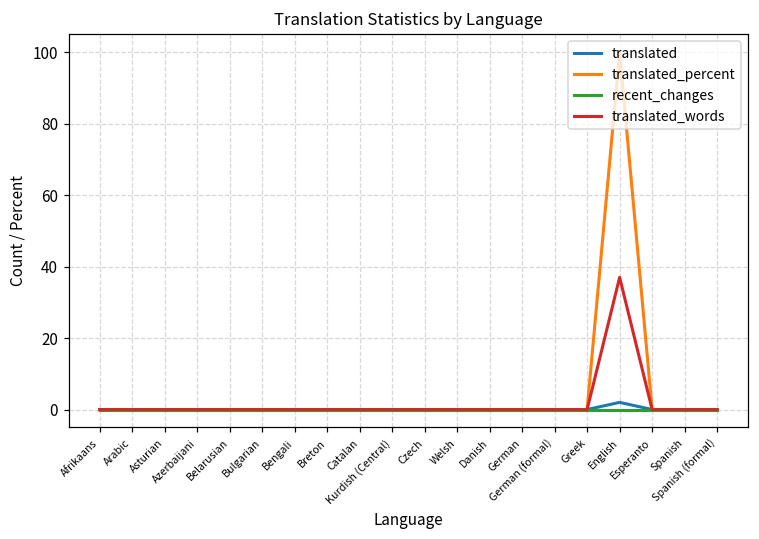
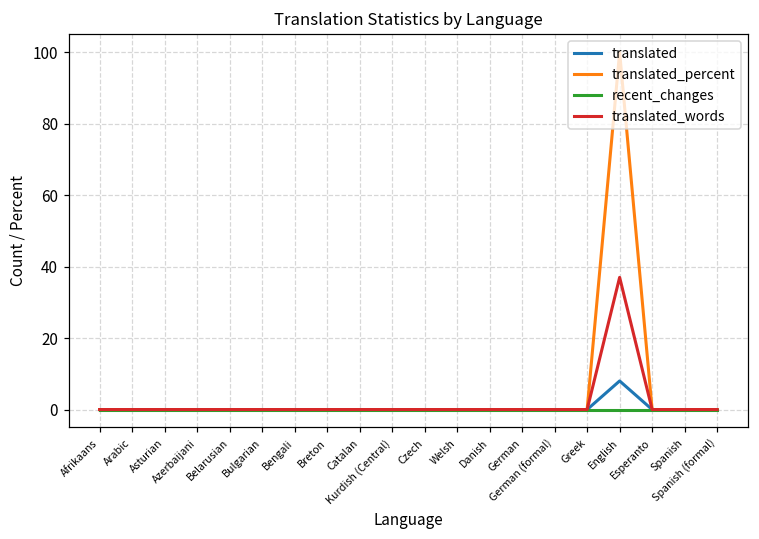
translated, English: 2 -> 8
